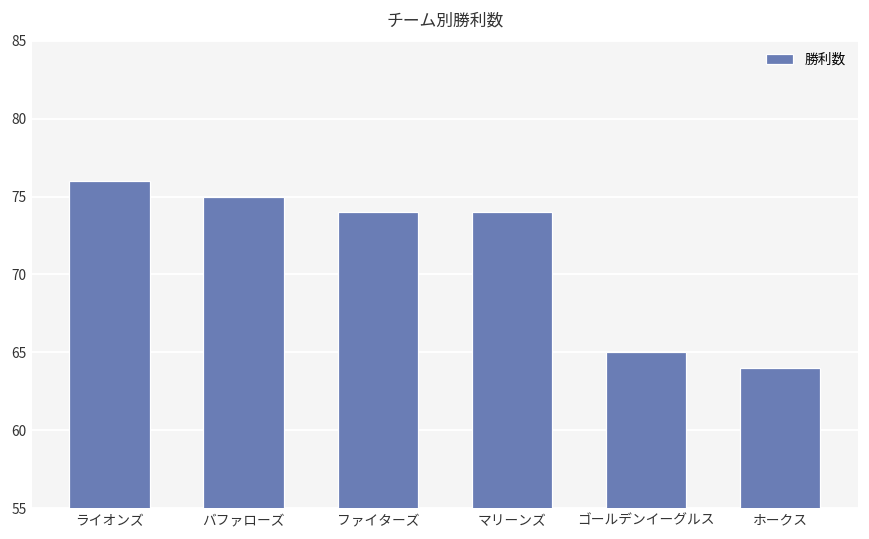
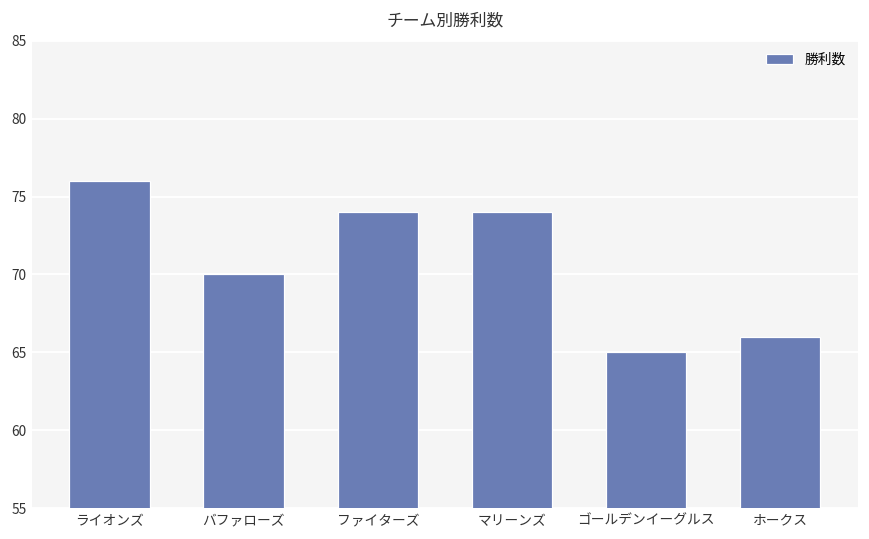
バファローズ: 75 -> 70
ホークス: 64 -> 66
